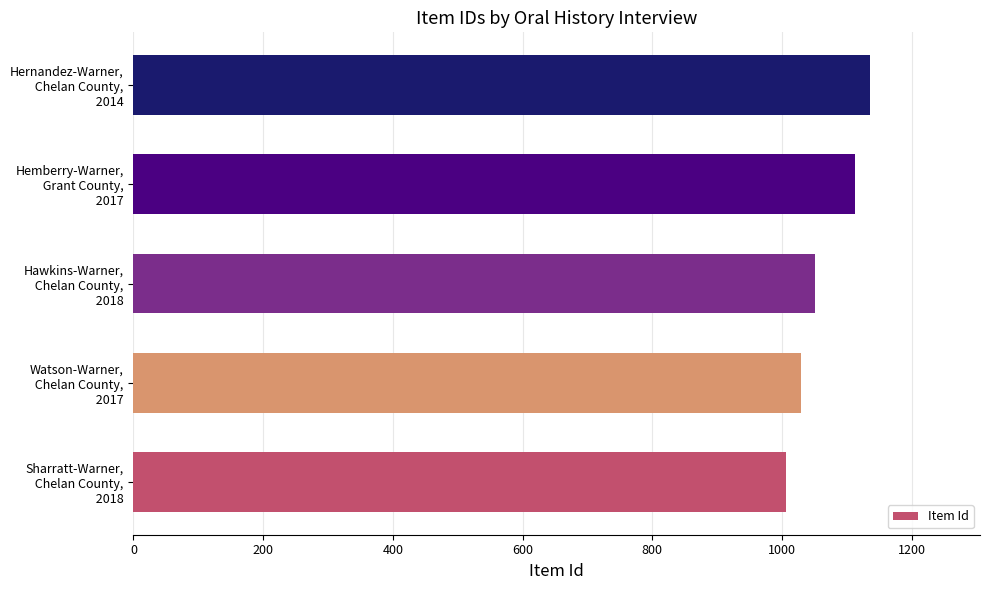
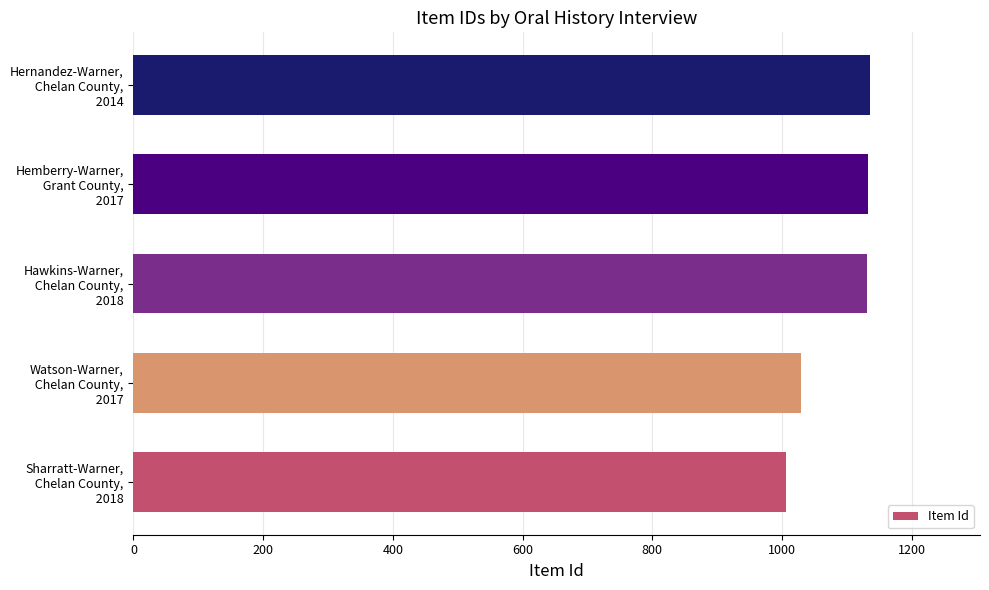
Hemberry-Warner, Grant County, 2017: 1110 -> 1130
Hawkins-Warner, Chelan County, 2018: 1050 -> 1130
